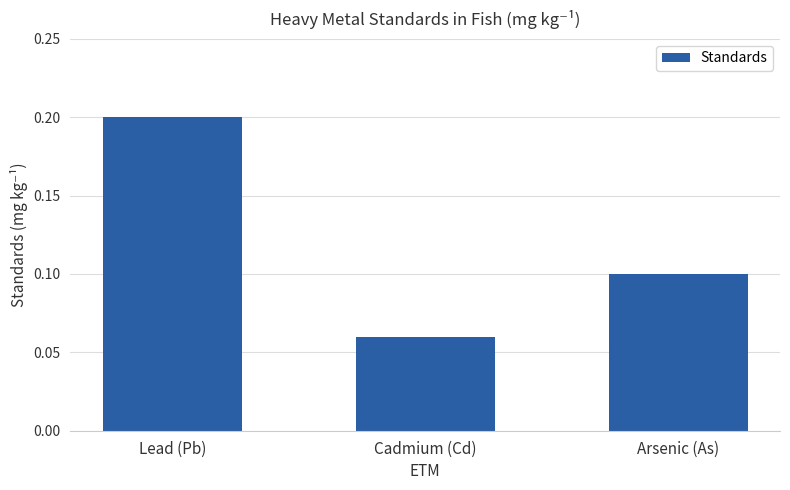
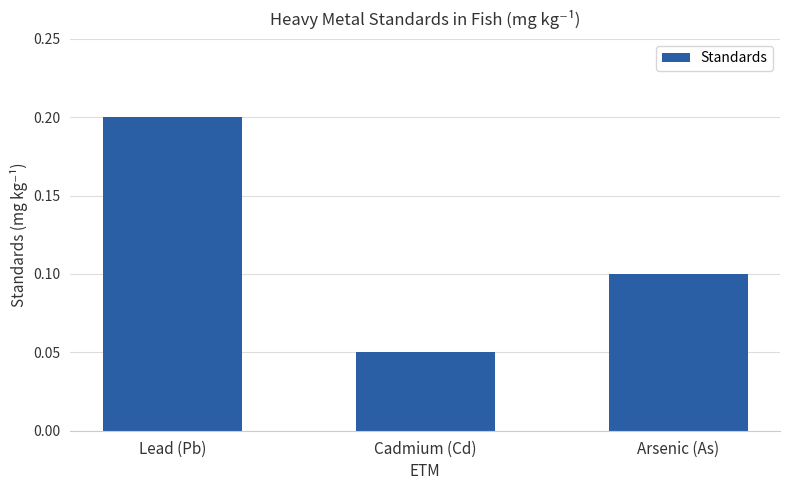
Cadmium (Cd): 0.06 -> 0.05
